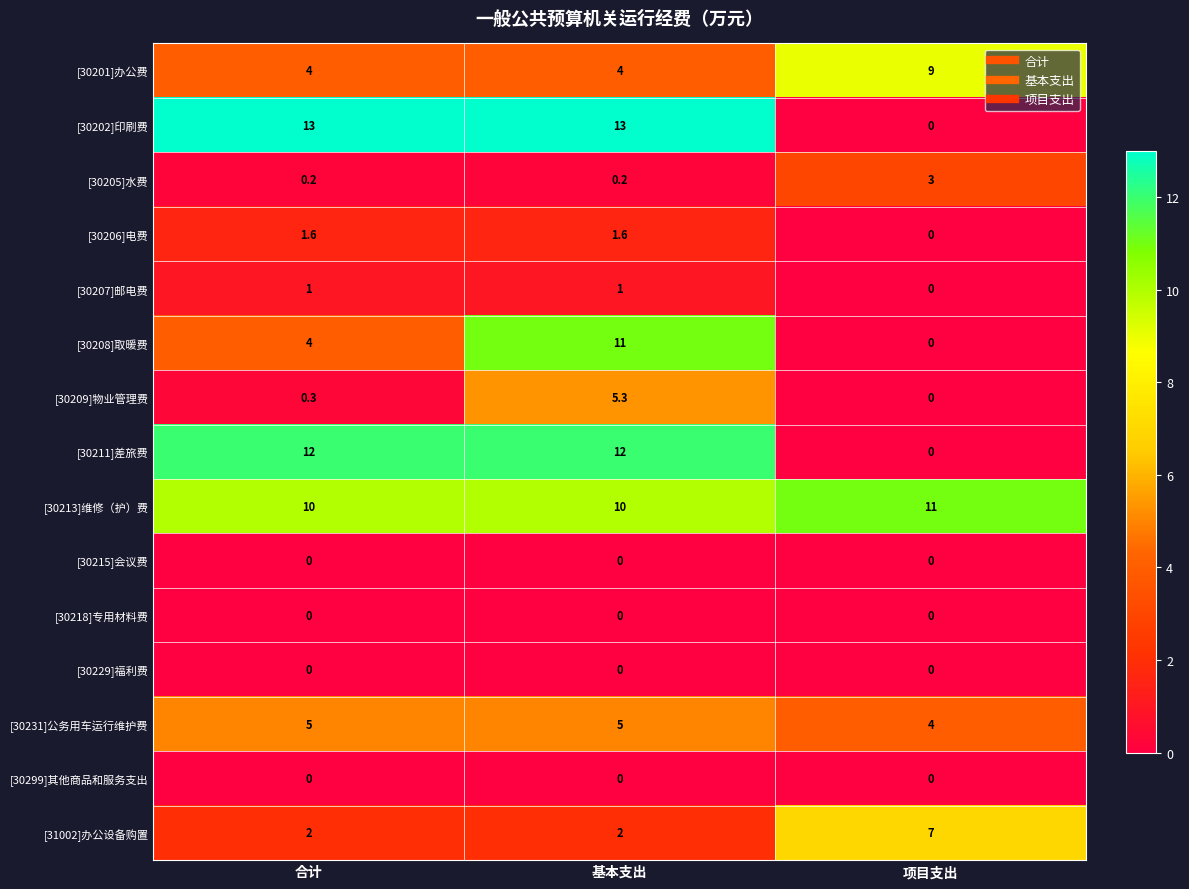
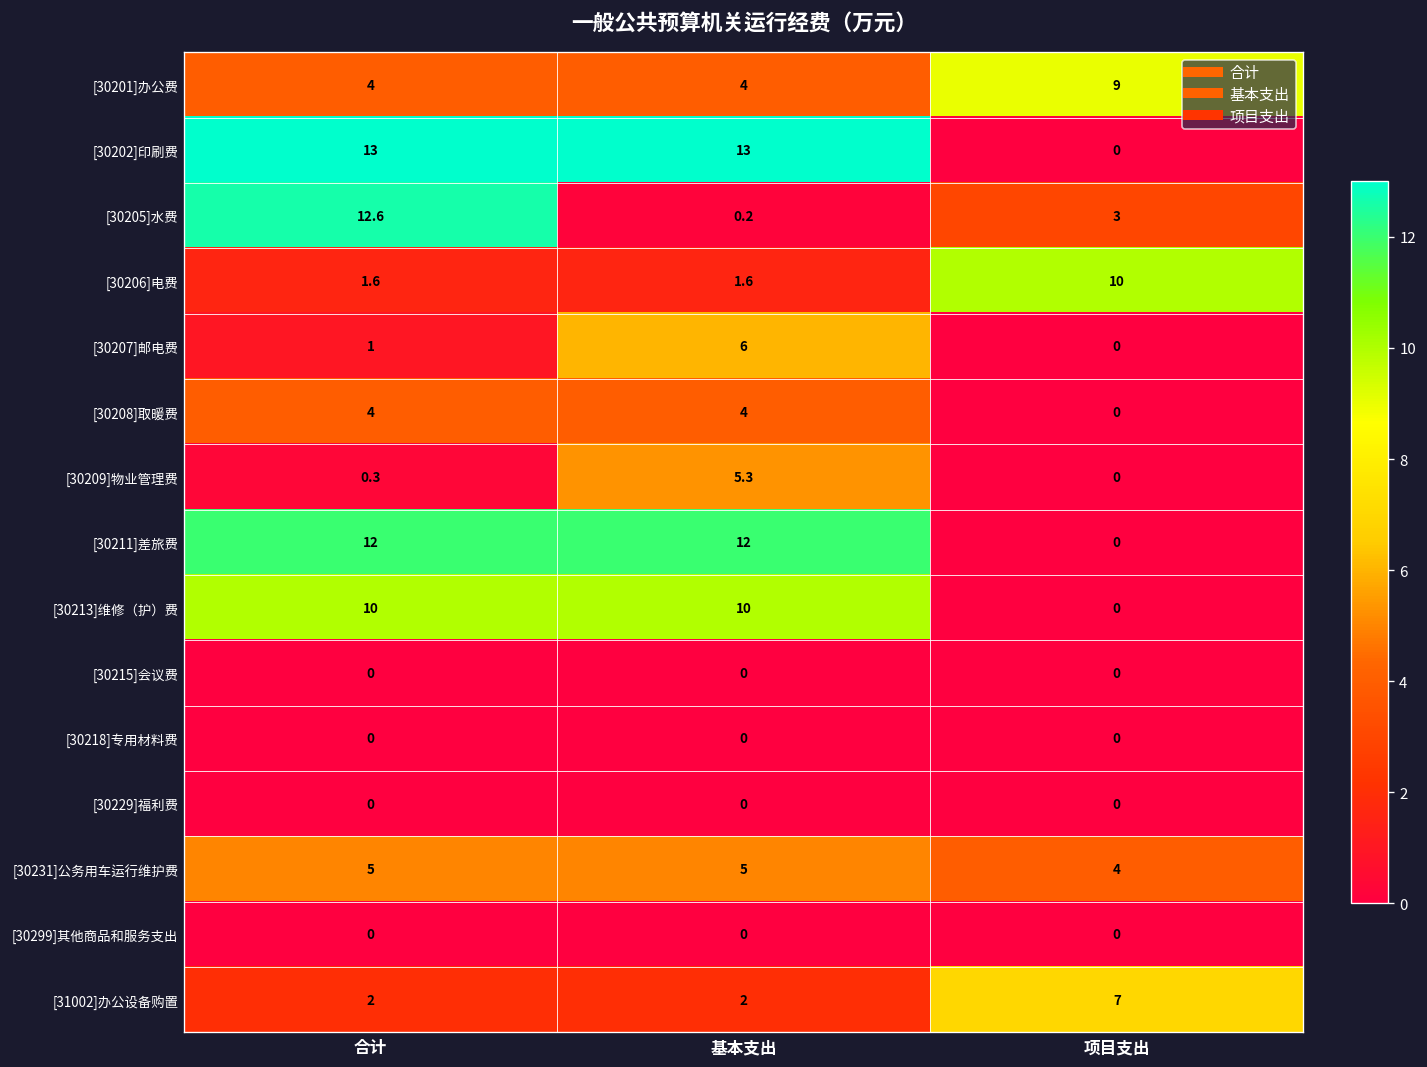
[30205]水费, 合计: 0.2 -> 12.6
[30206]电费, 项目支出: 0 -> 10
[30207]邮电费, 基本支出: 1 -> 6
[30208]取暖费, 基本支出: 11 -> 4
[30213]维修（护）费, 项目支出: 11 -> 0
